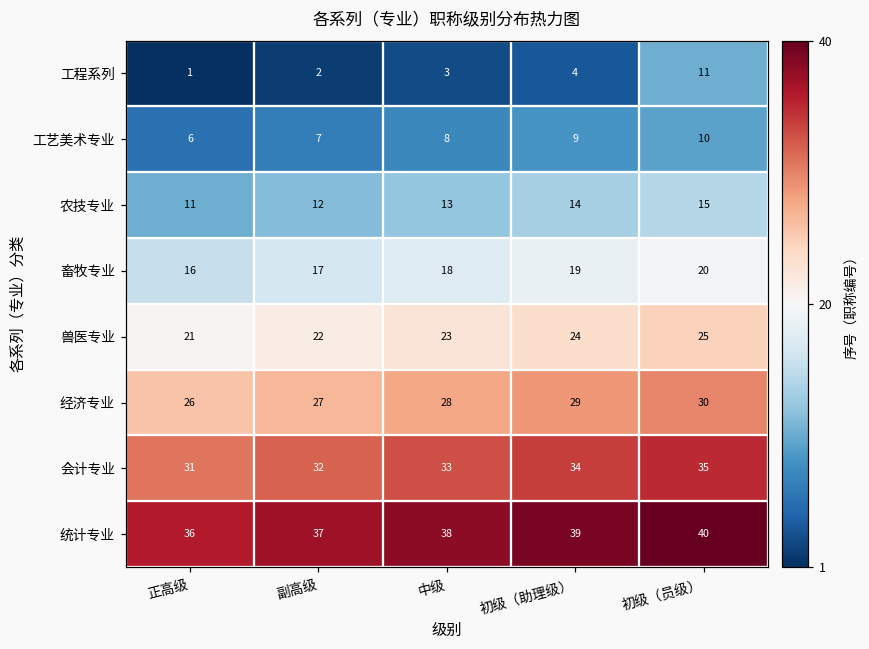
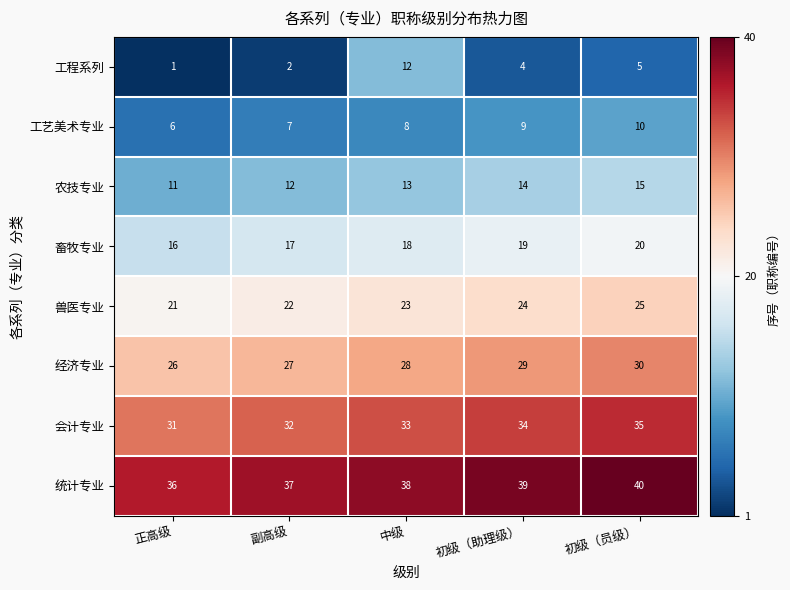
工程系列, 中级: 3 -> 12
工程系列, 初级（员级）: 11 -> 5
